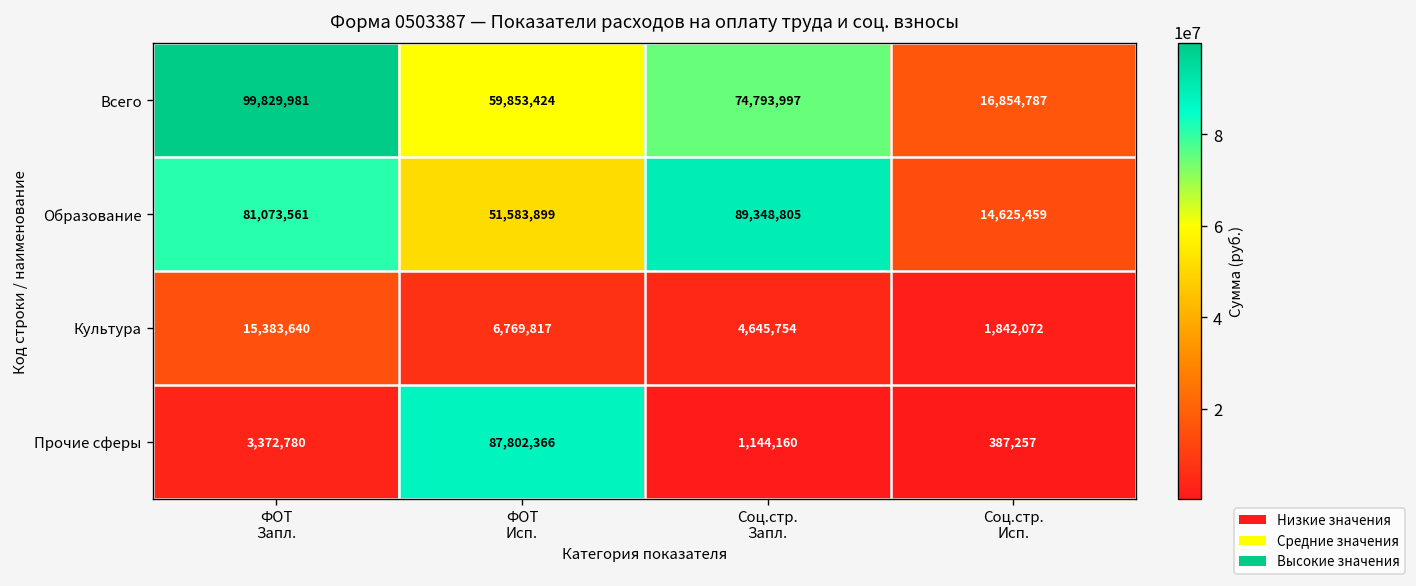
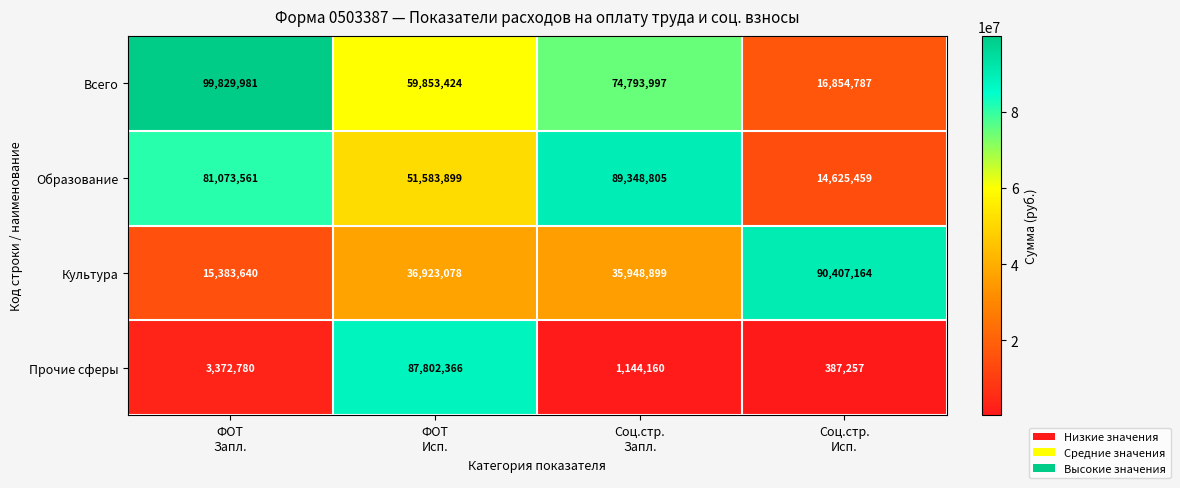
Культура, ФОТ Исп.: 6,769,817 -> 36,923,078
Культура, Соц.стр. Запл.: 4,645,754 -> 35,948,899
Культура, Соц.стр. Исп.: 1,842,072 -> 90,407,164
